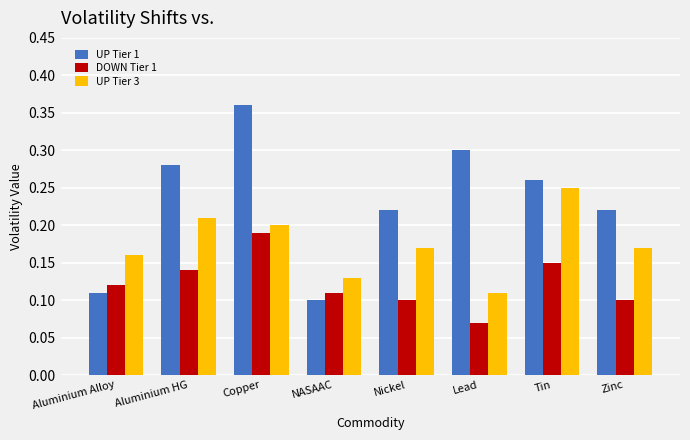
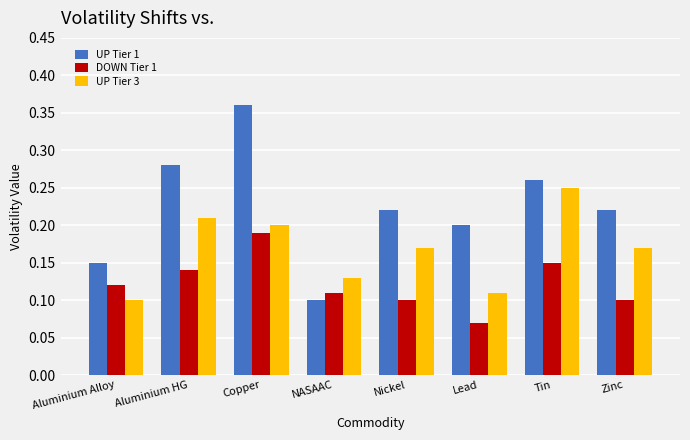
UP Tier 1, Aluminium Alloy: 0.11 -> 0.15
UP Tier 3, Aluminium Alloy: 0.16 -> 0.10
UP Tier 1, Lead: 0.3 -> 0.2
